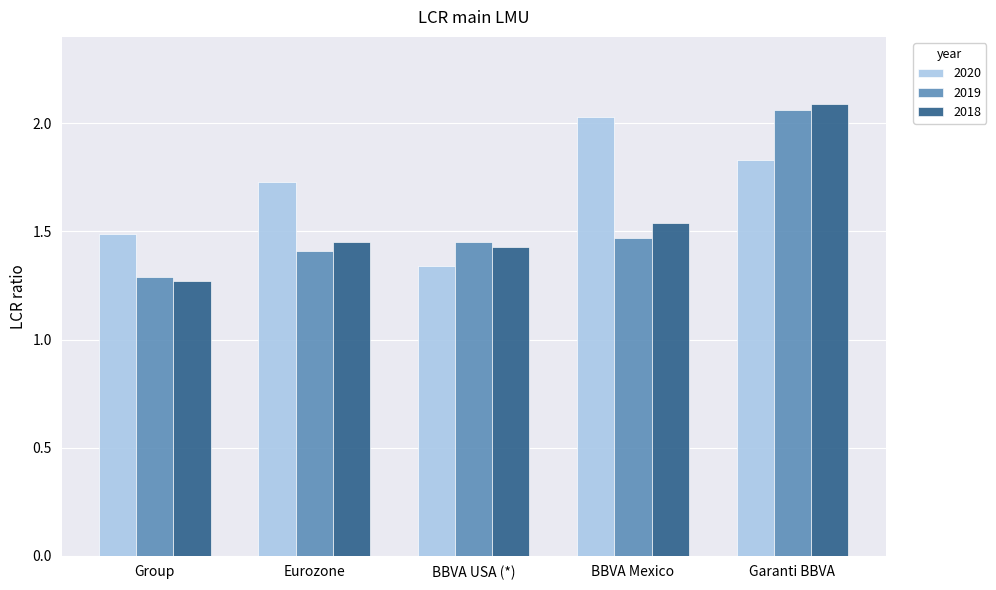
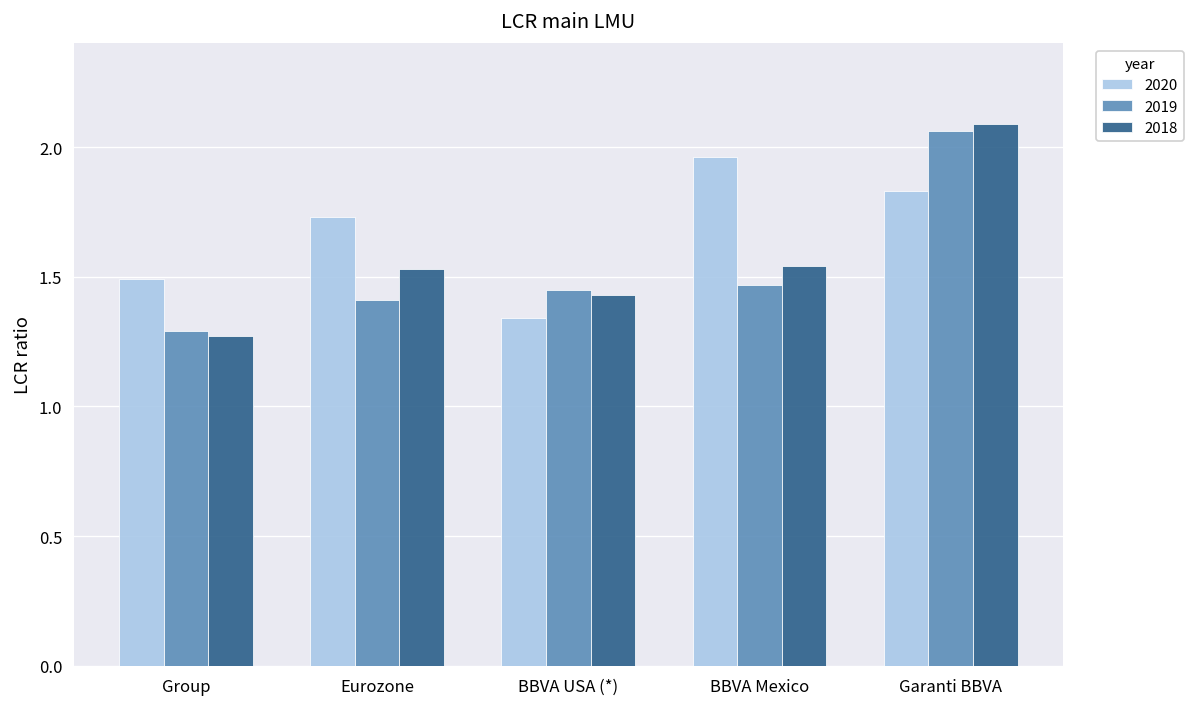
2018, Eurozone: 1.45 -> 1.53
2020, BBVA Mexico: 2.03 -> 1.96
